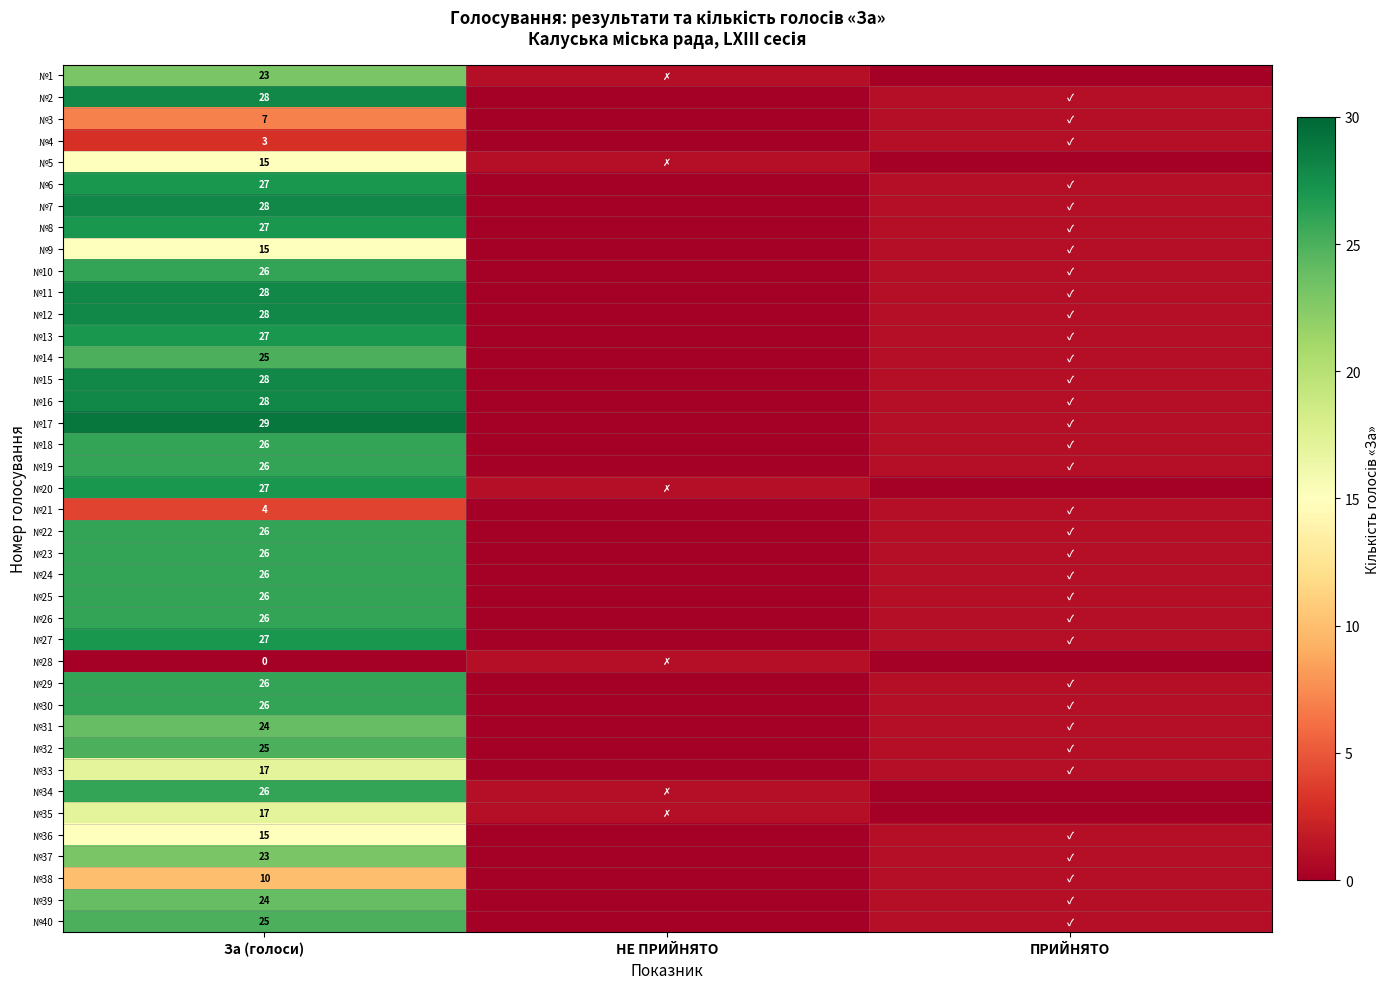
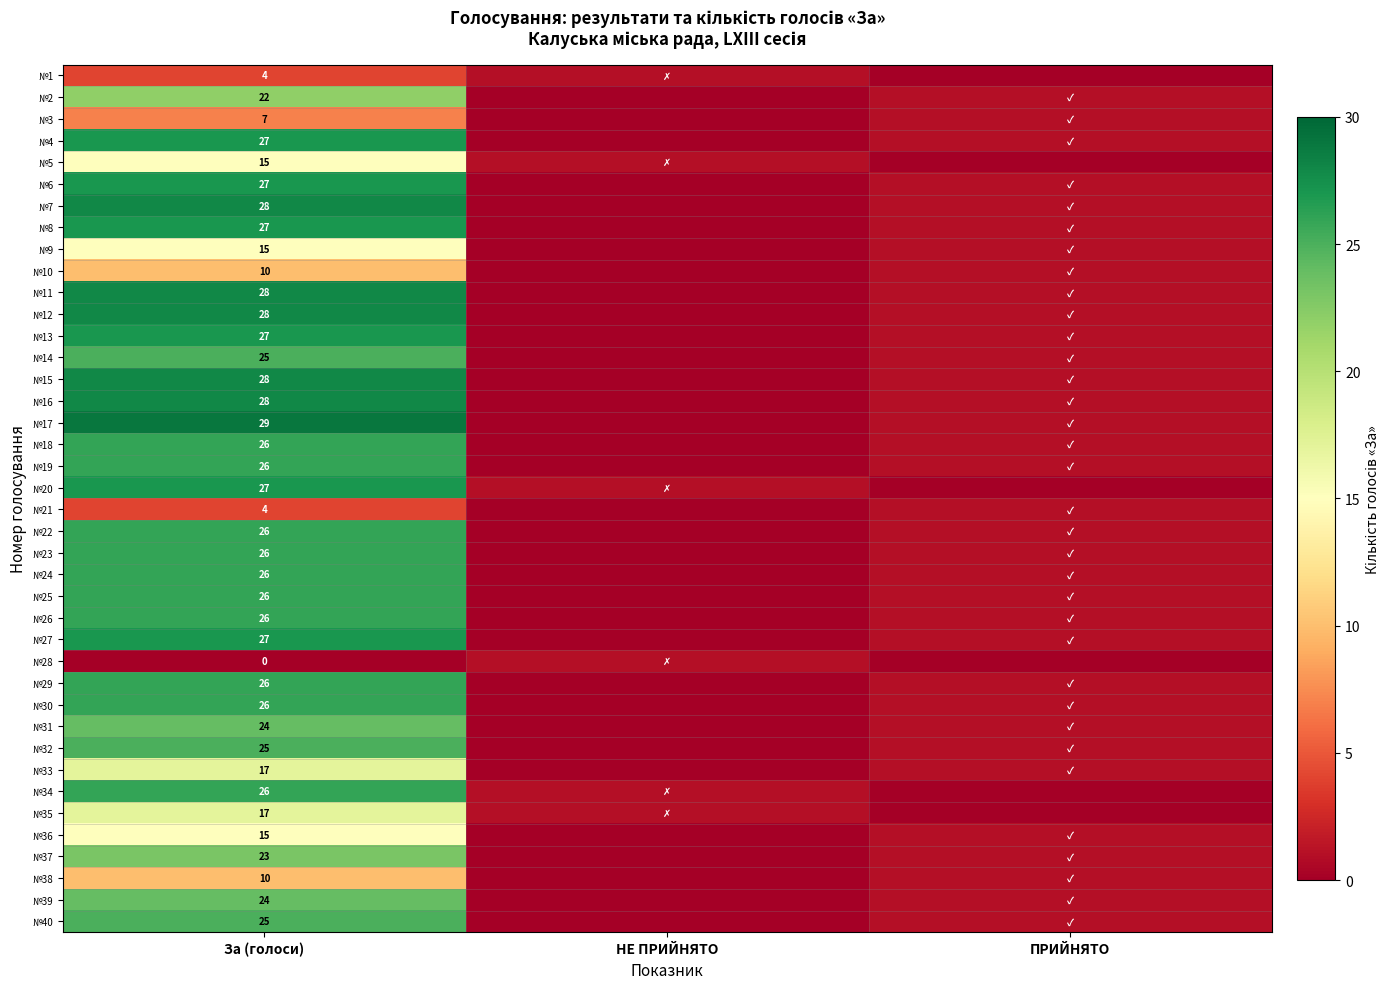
№1, За (голоси): 23 -> 4
№2, За (голоси): 28 -> 22
№4, За (голоси): 3 -> 27
№10, За (голоси): 26 -> 10
